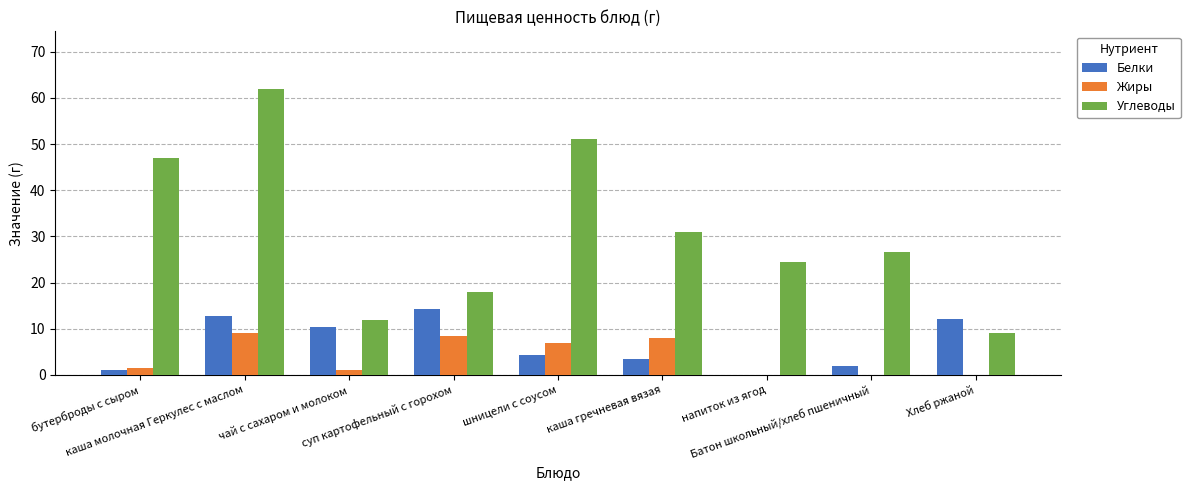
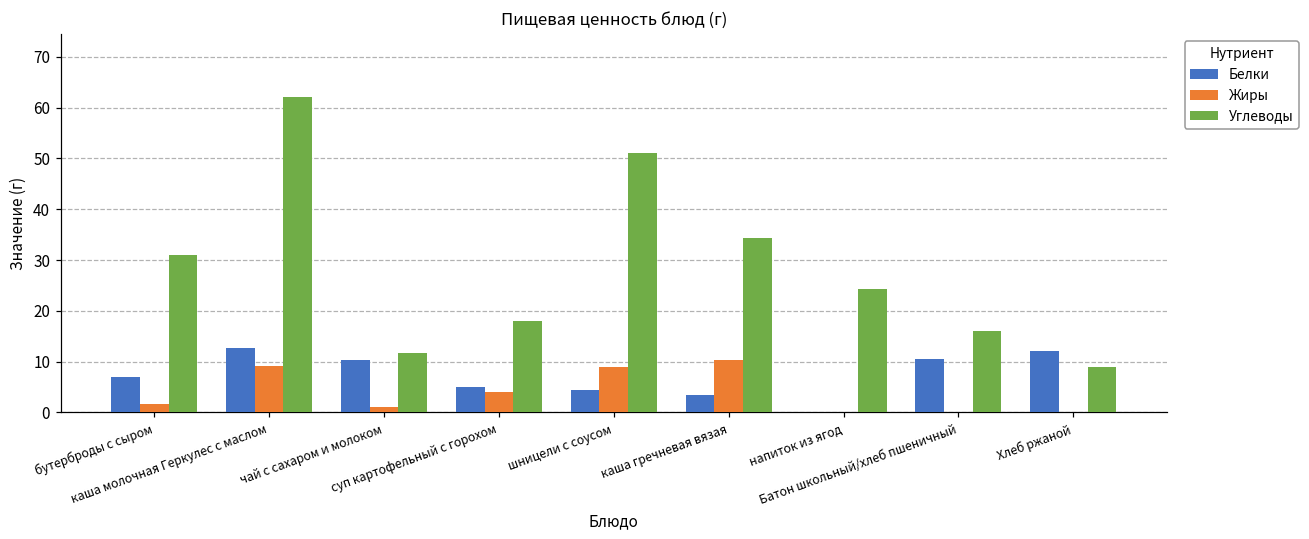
Белки, бутерброды с сыром: 1 -> 7
Углеводы, бутерброды с сыром: 47 -> 31
Белки, суп картофельный с горохом: 14 -> 5
Жиры, суп картофельный с горохом: 8 -> 4
Жиры, шницели с соусом: 7 -> 9
Жиры, каша гречневая вязая: 8 -> 10
Углеводы, каша гречневая вязая: 31 -> 34
Белки, Батон школьный/хлеб пшеничный: 2 -> 11
Углеводы, Батон школьный/хлеб пшеничный: 27 -> 16
